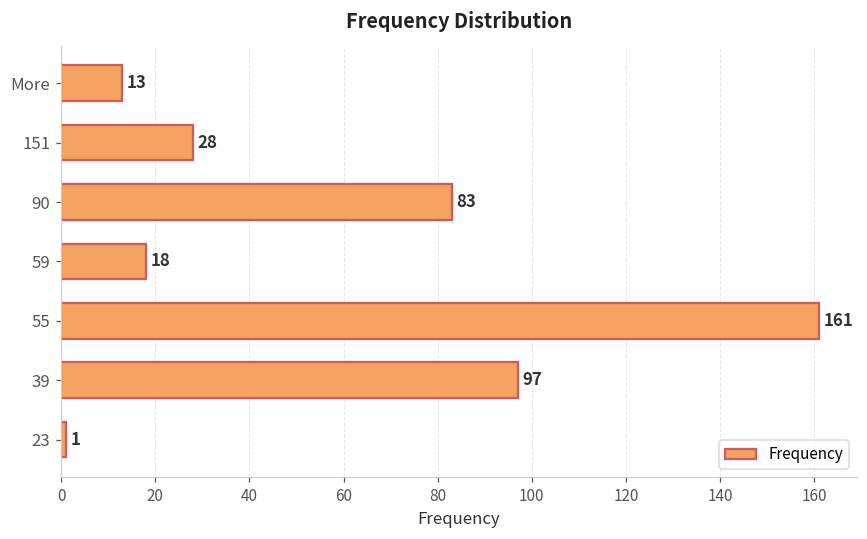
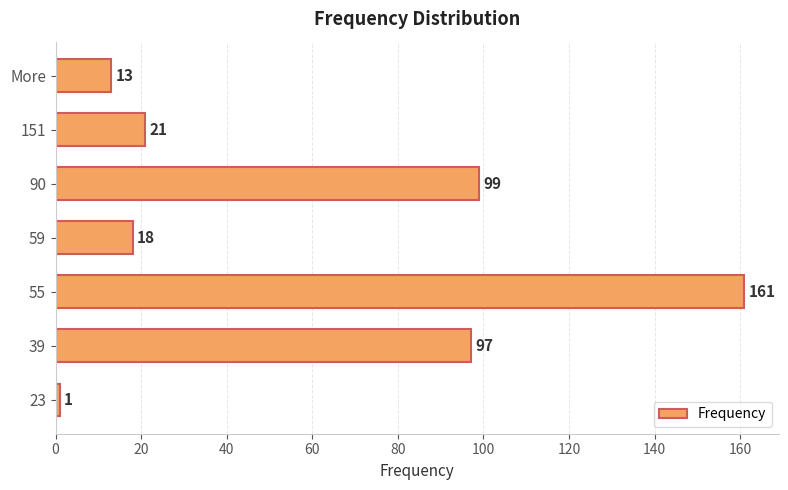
151: 28 -> 21
90: 83 -> 99
